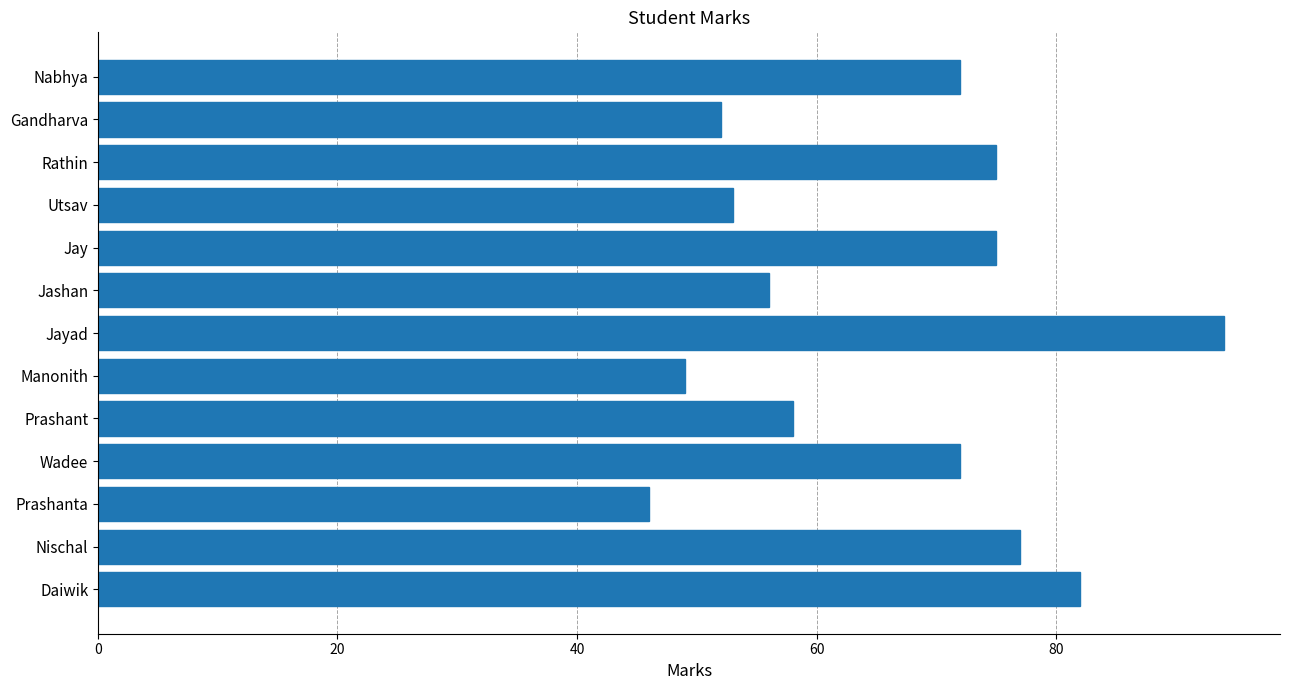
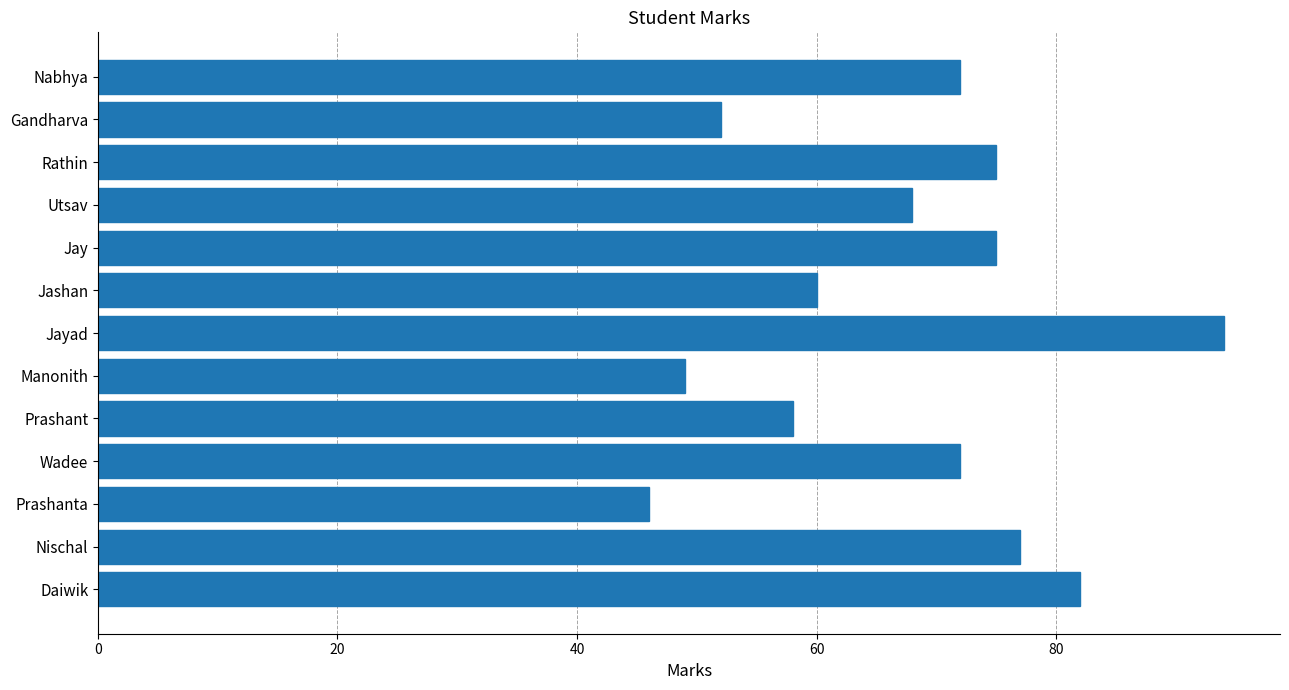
Utsav: 53 -> 68
Jashan: 56 -> 60
